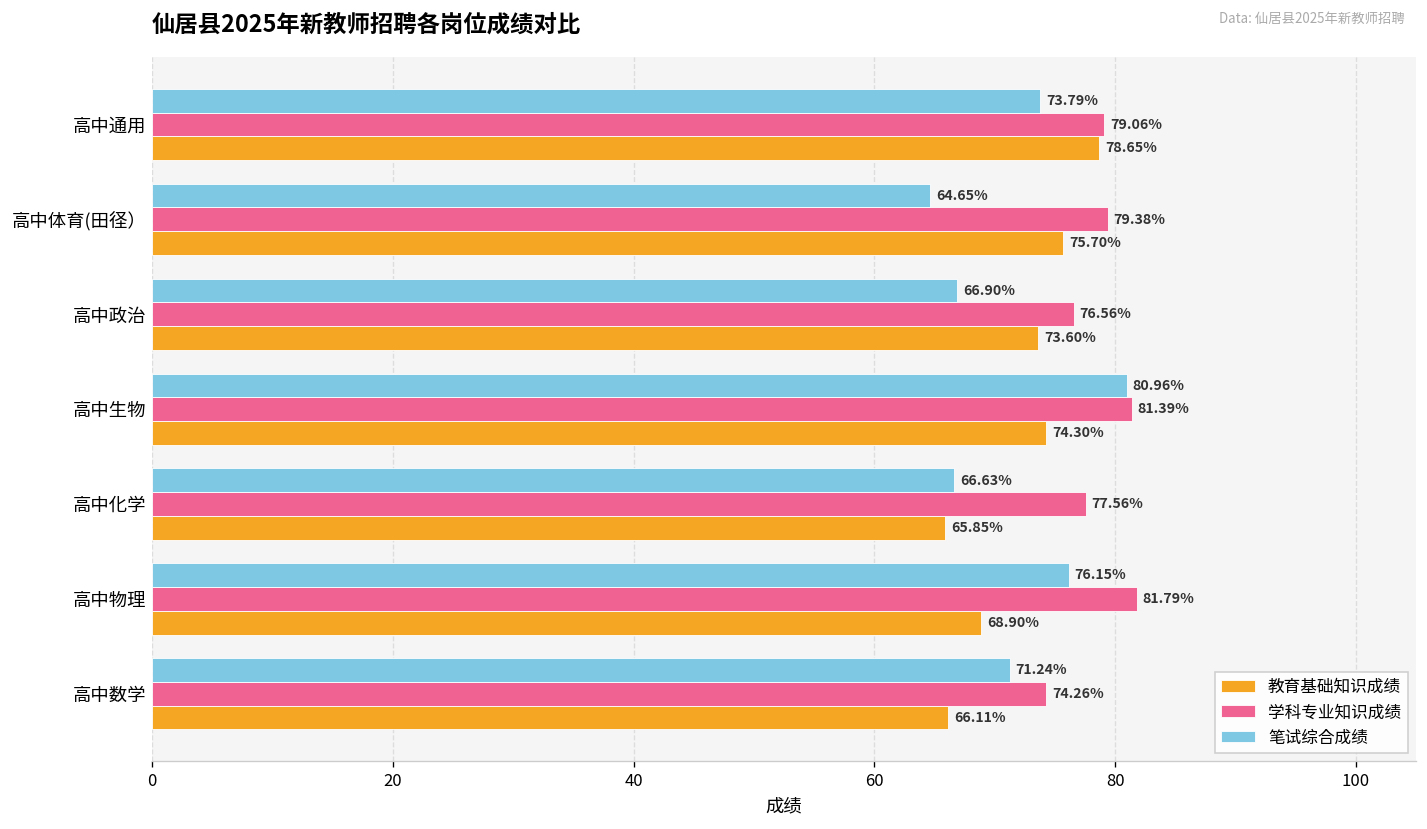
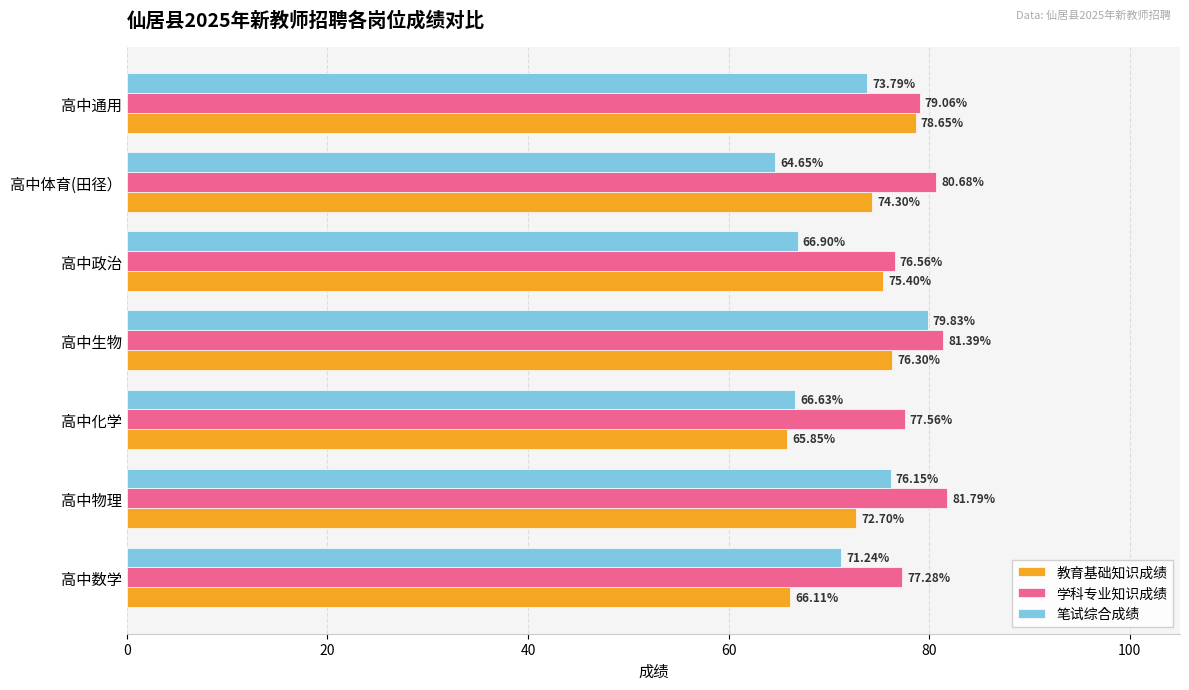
学科专业知识成绩, 高中体育(田径）: 79.38% -> 80.68%
教育基础知识成绩, 高中体育(田径）: 75.70% -> 74.30%
教育基础知识成绩, 高中政治: 73.60% -> 75.40%
笔试综合成绩, 高中生物: 80.96% -> 79.83%
教育基础知识成绩, 高中生物: 74.30% -> 76.30%
教育基础知识成绩, 高中物理: 68.90% -> 72.70%
学科专业知识成绩, 高中数学: 74.26% -> 77.28%
